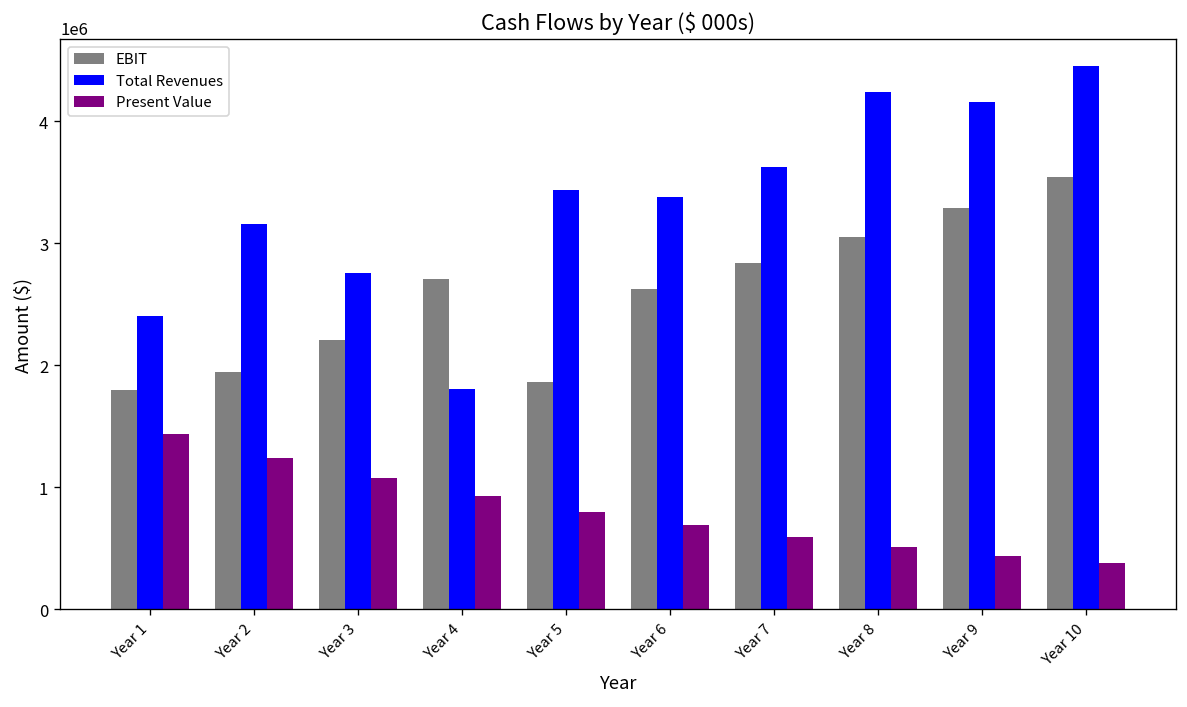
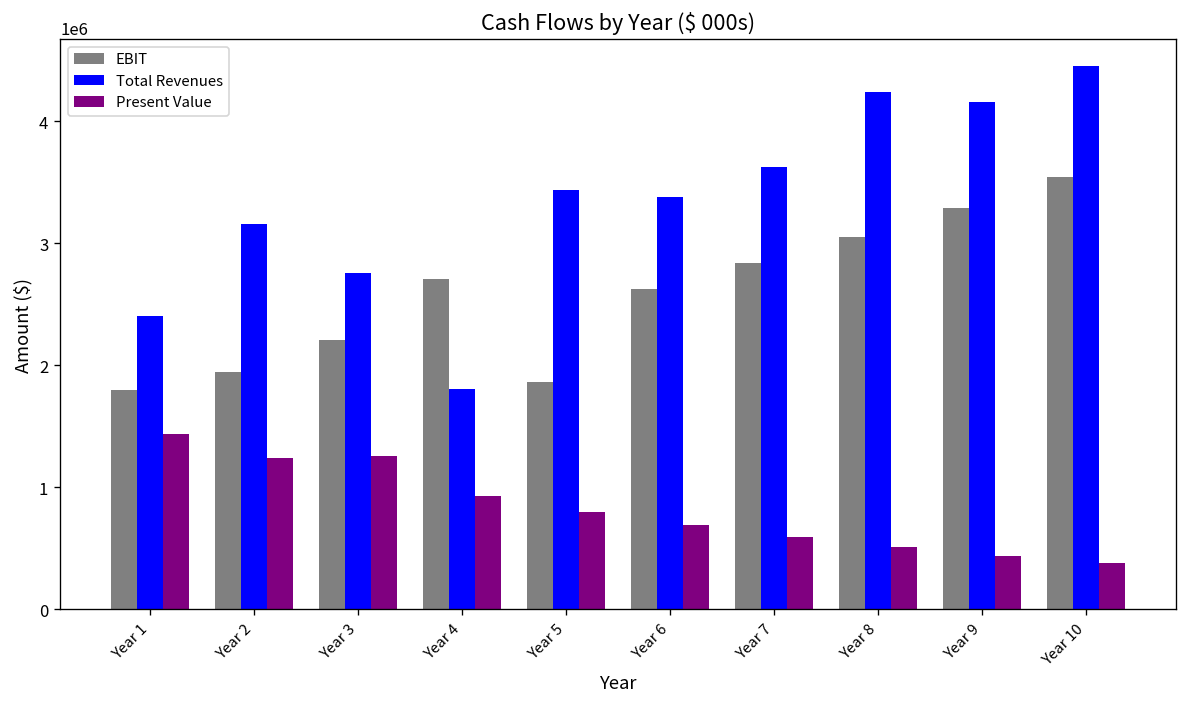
Present Value, Year 3: 1070000 -> 1260000
